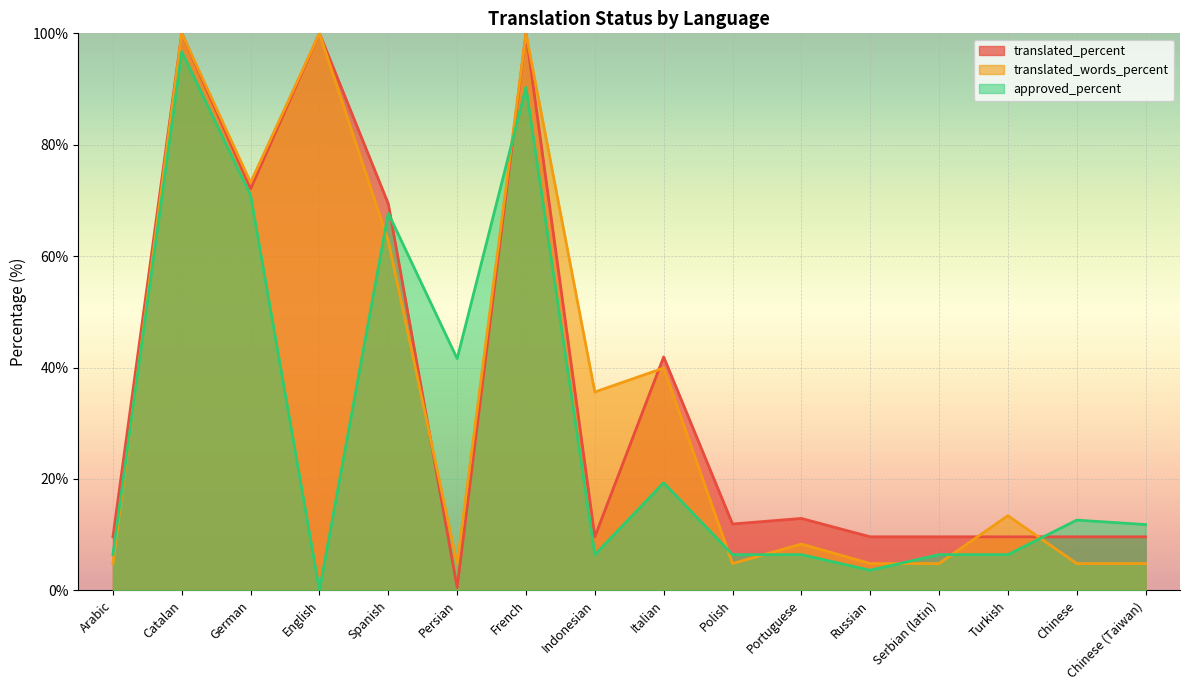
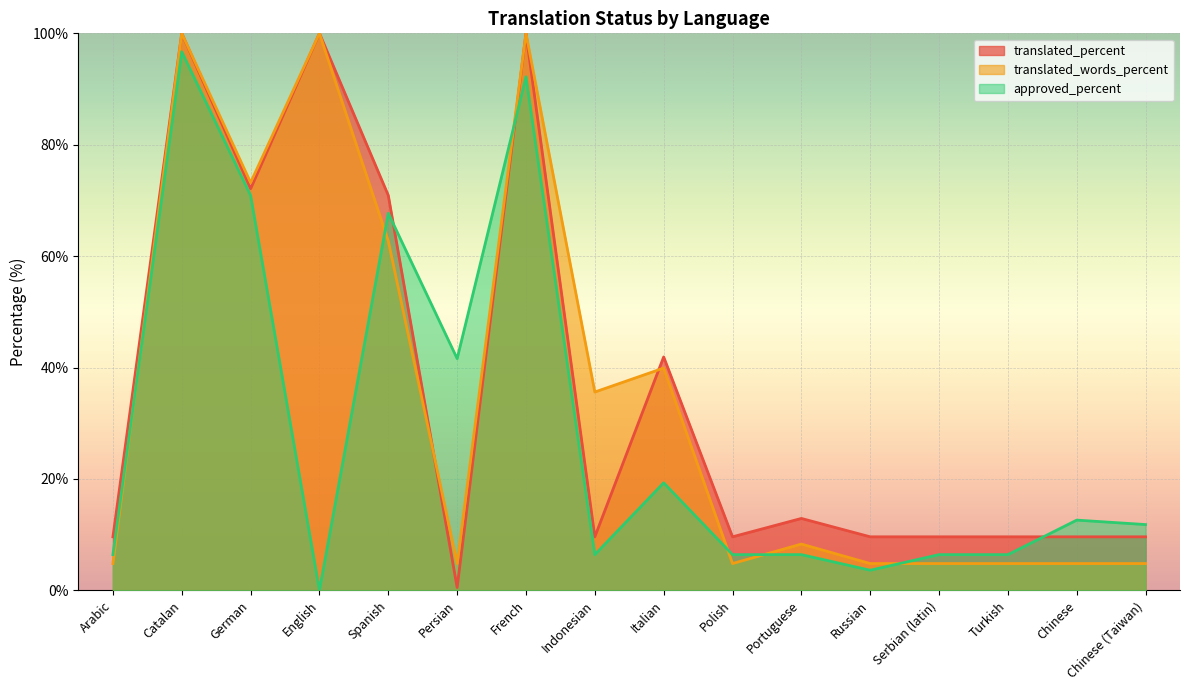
translated_percent, Spanish: 69% -> 71%
approved_percent, French: 90% -> 92%
translated_percent, Polish: 12% -> 10%
translated_words_percent, Turkish: 13% -> 5%
